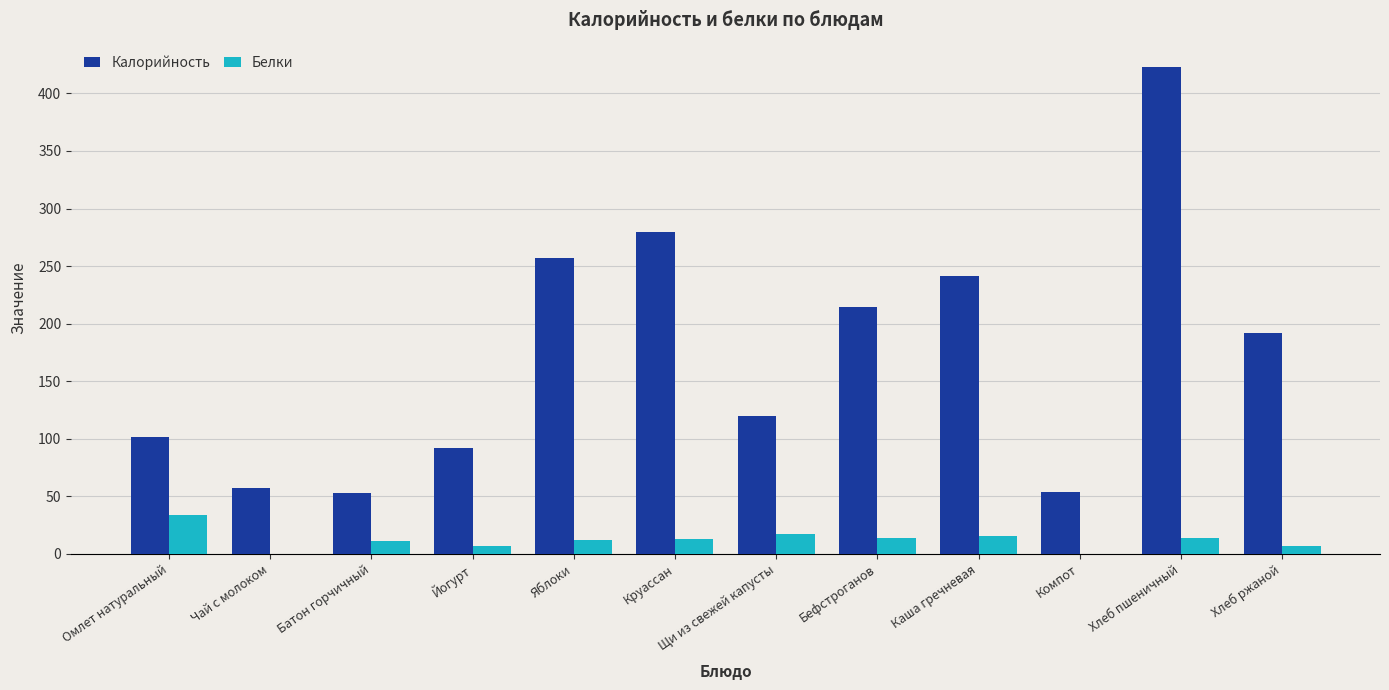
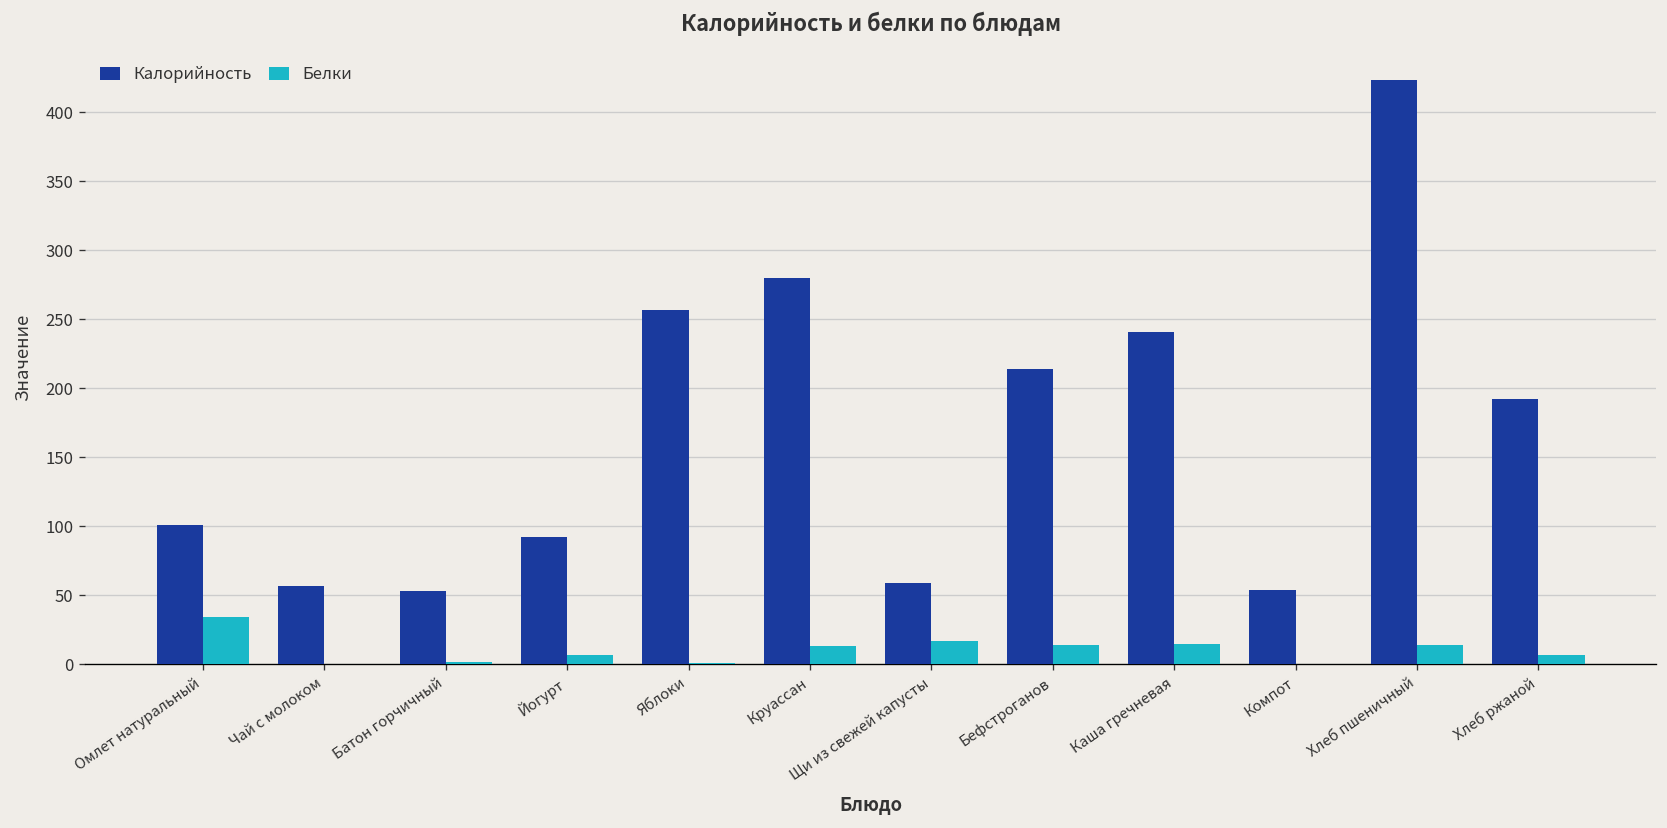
Белки, Батон горчичный: 11 -> 2
Белки, Яблоки: 12 -> 1
Калорийность, Щи из свежей капусты: 120 -> 59
